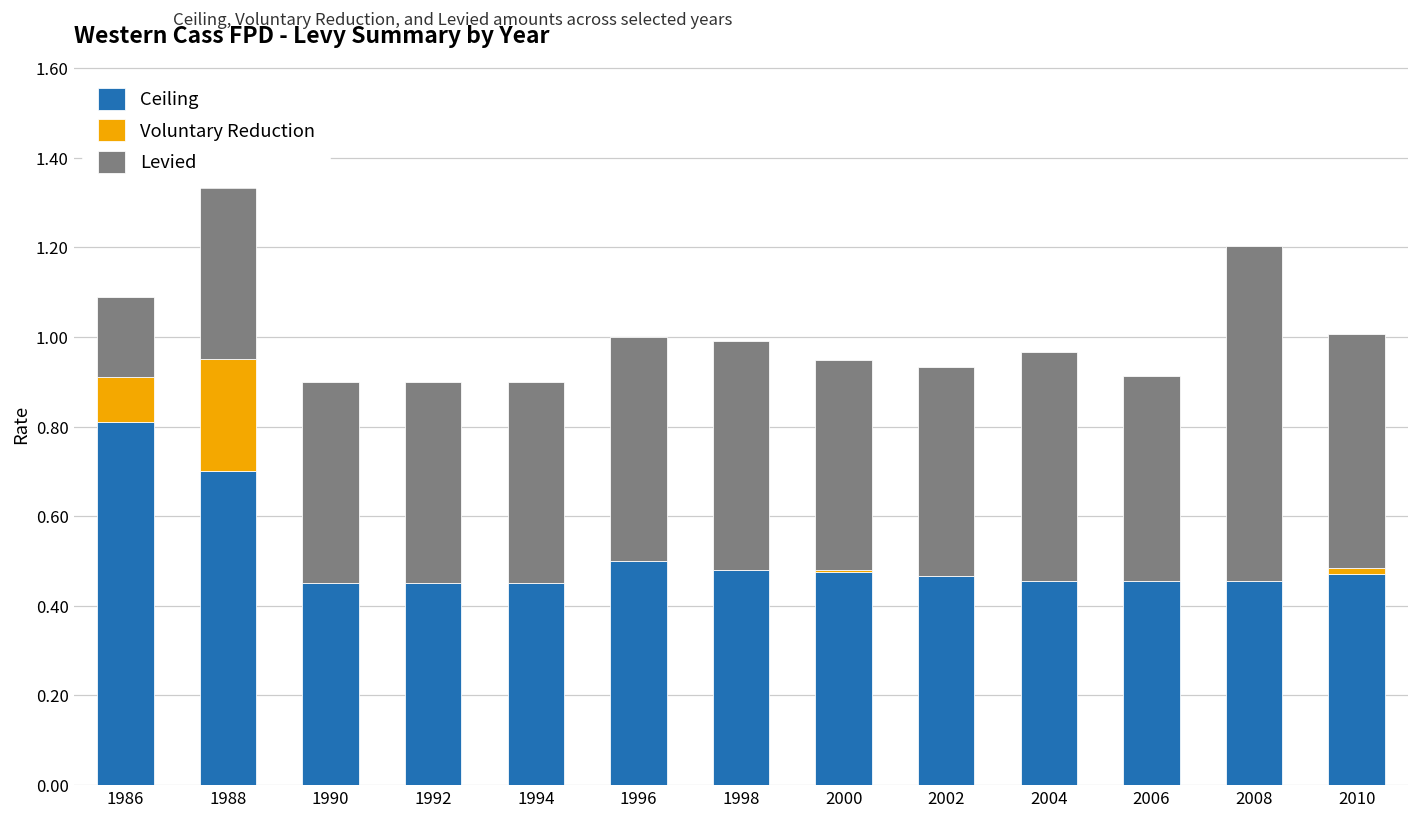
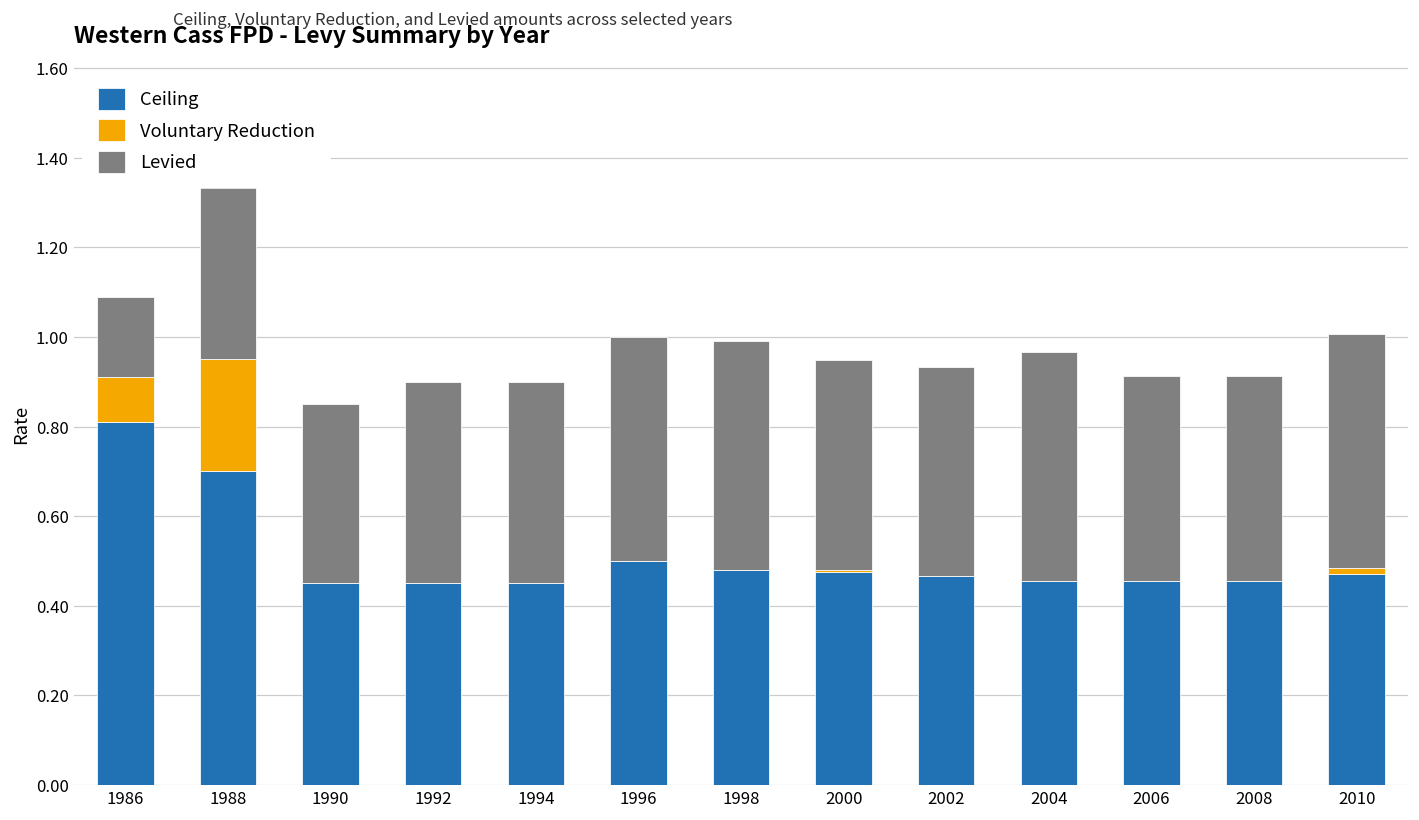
Levied, 1990: 0.45 -> 0.40
Levied, 2008: 0.75 -> 0.46
